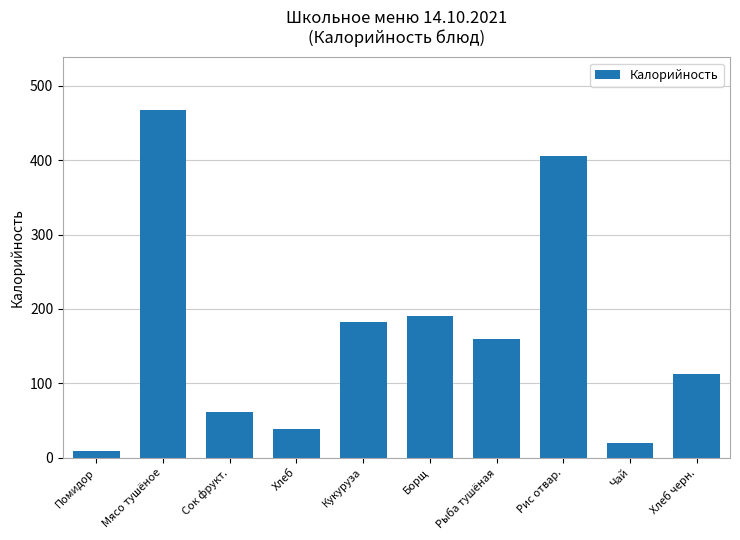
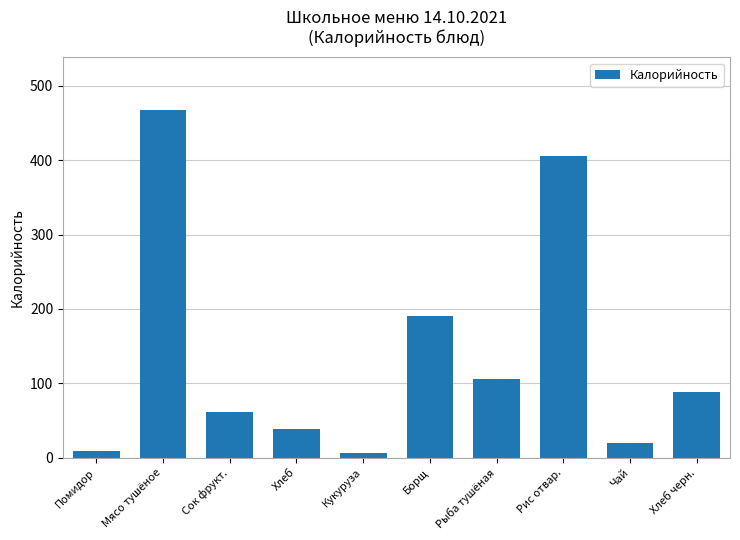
Кукуруза: 180 -> 10
Рыба тушёная: 160 -> 110
Хлеб черн.: 110 -> 90
